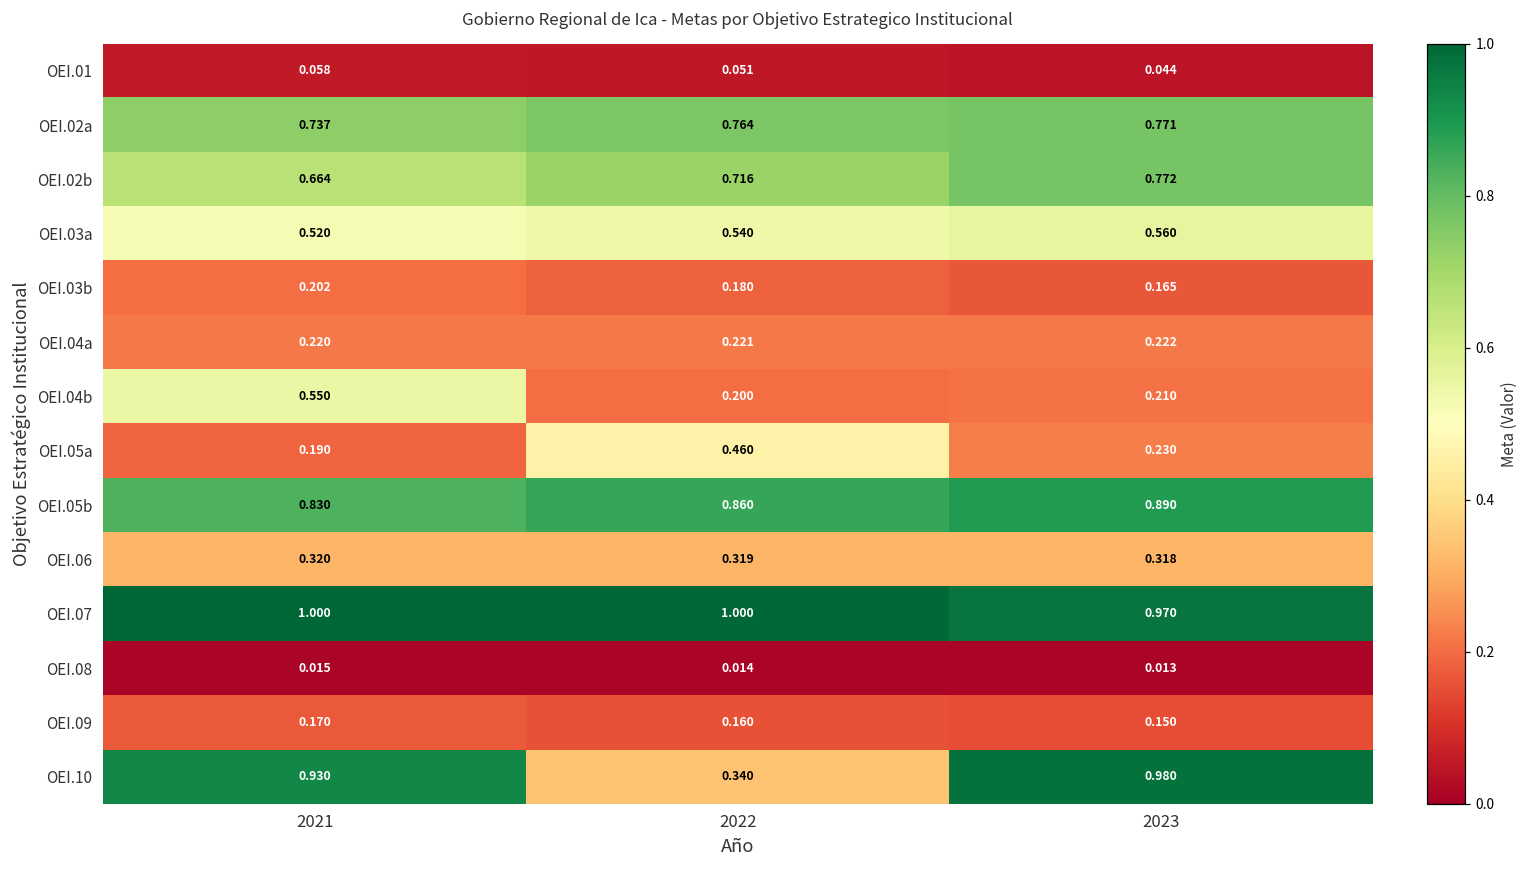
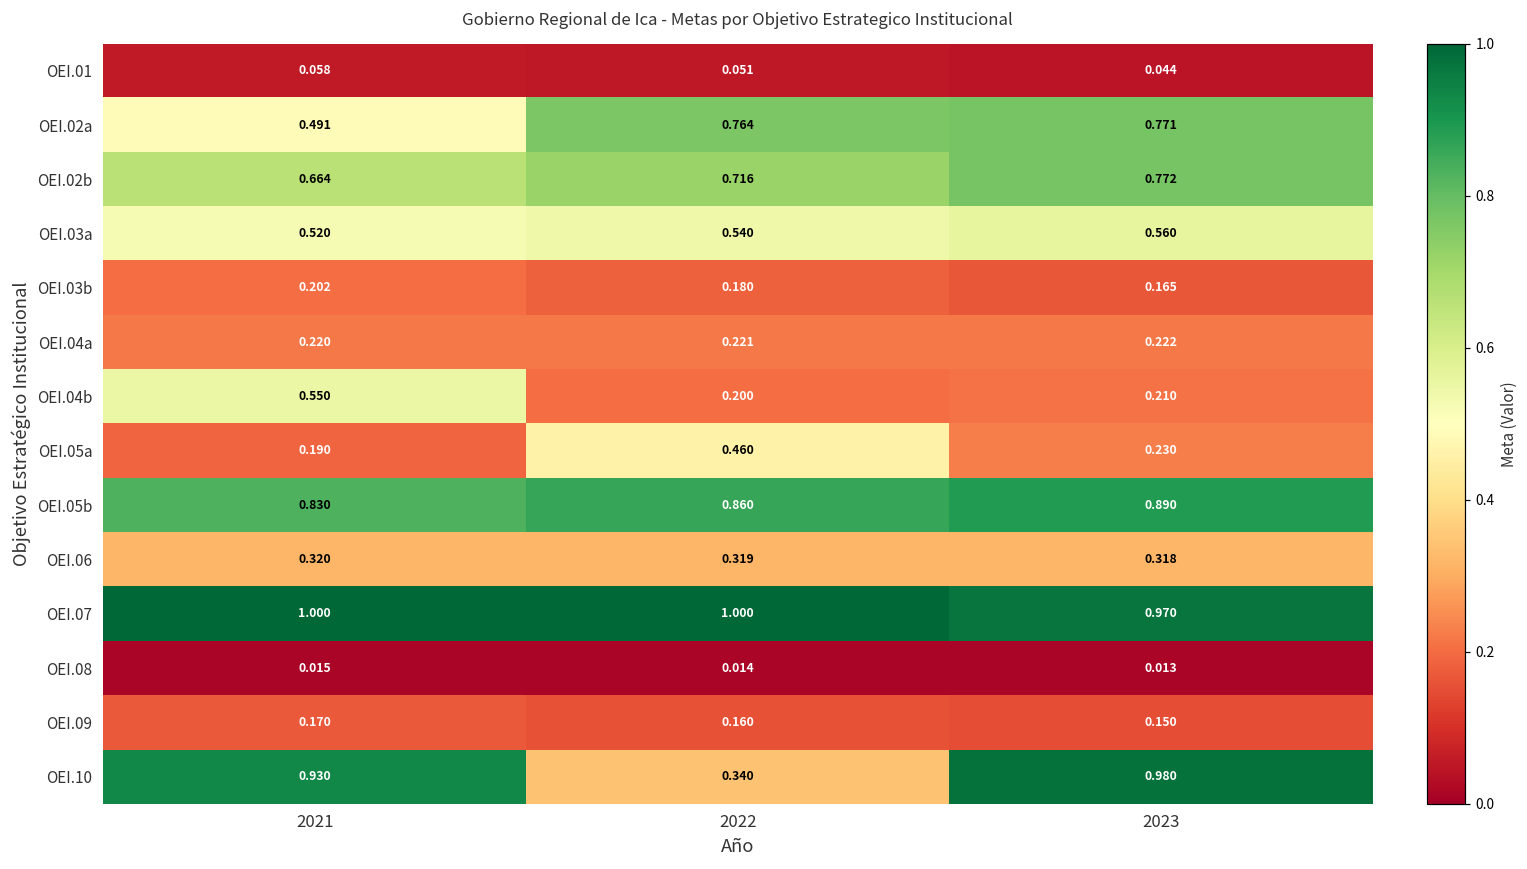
OEI.02a, 2021: 0.737 -> 0.491
